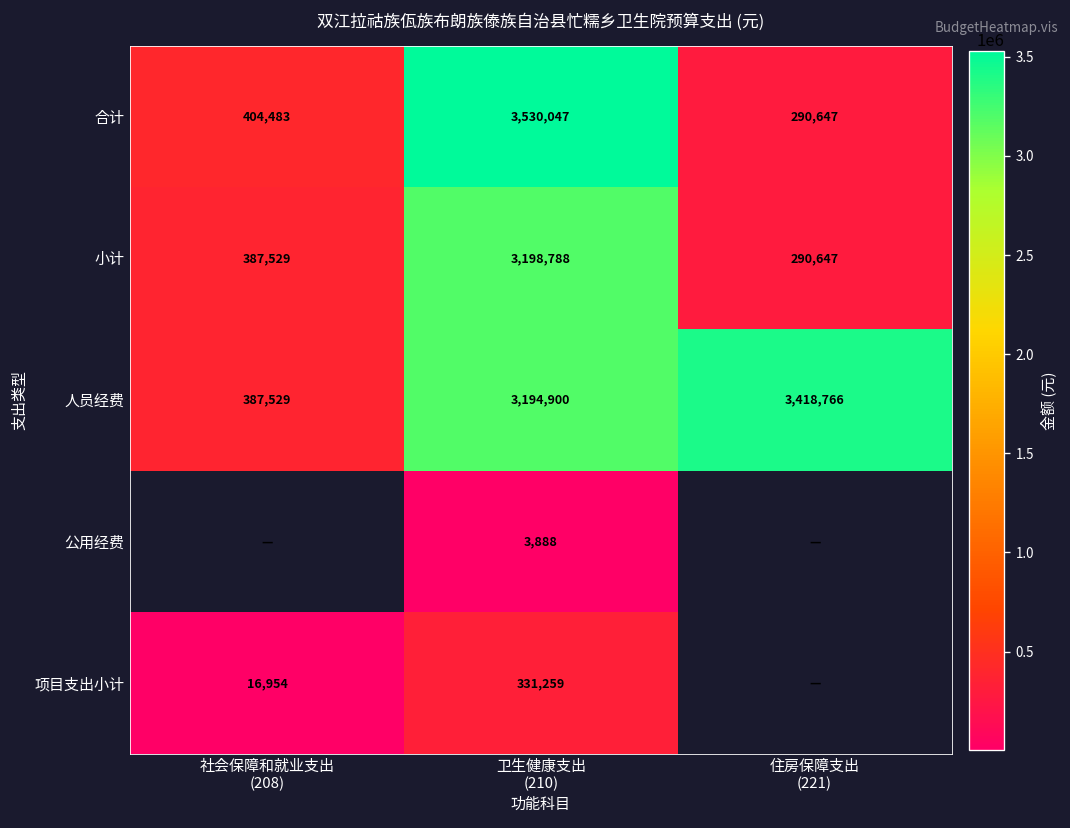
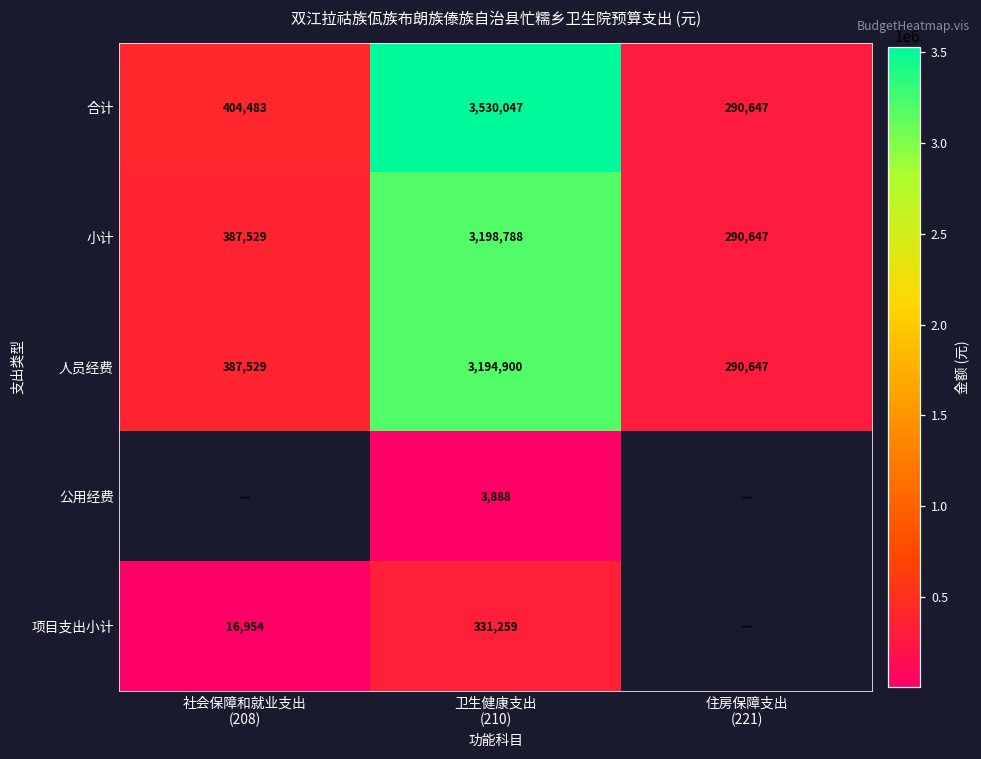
人员经费, 住房保障支出 (221): 3,418,766 -> 290,647
